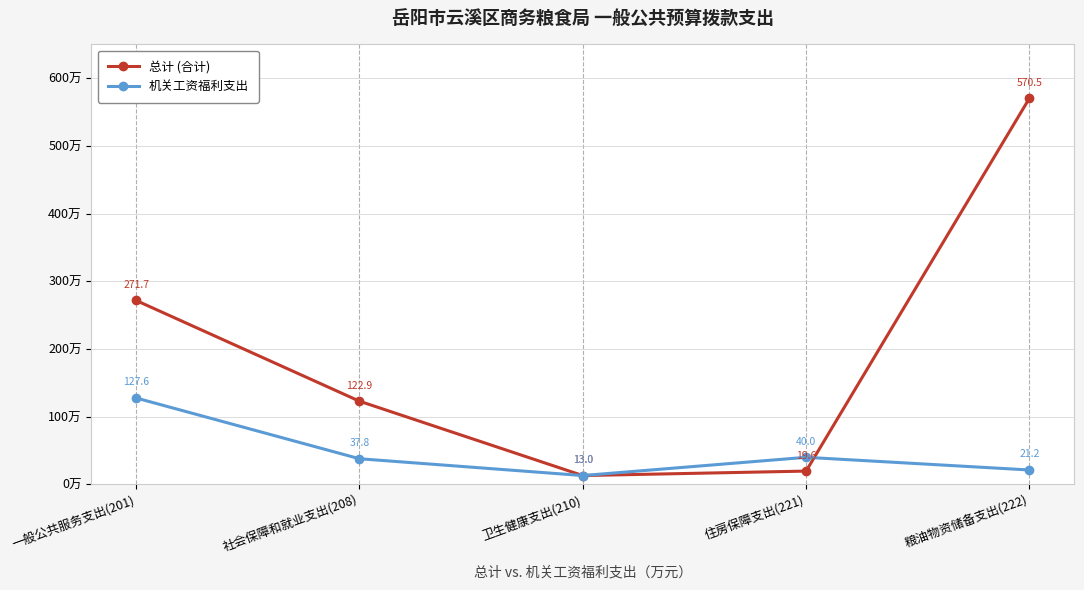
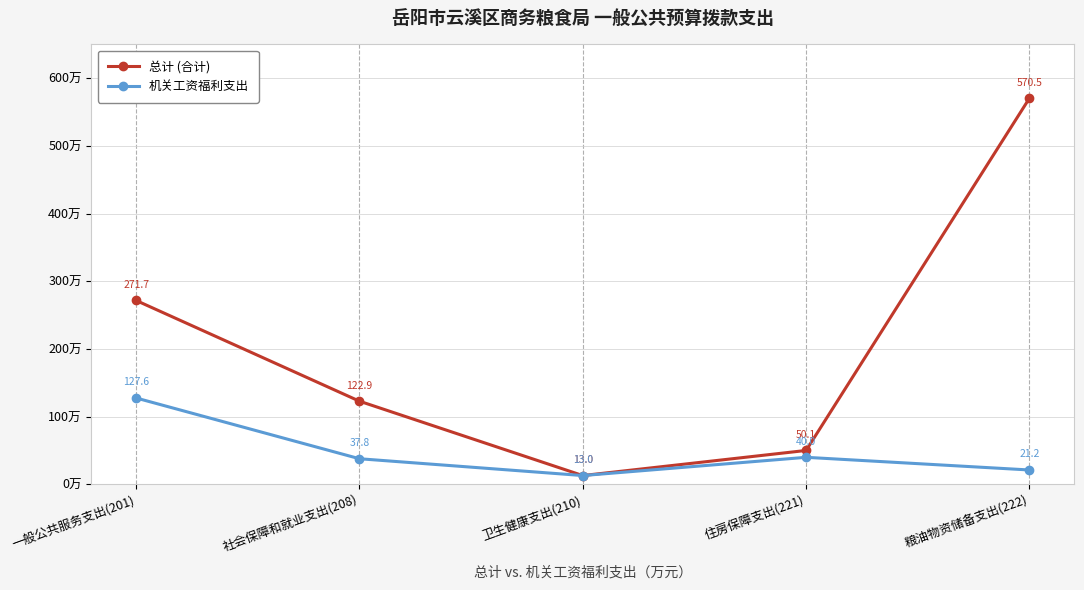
总计 (合计), 住房保障支出(221): 19.6 -> 50.1
